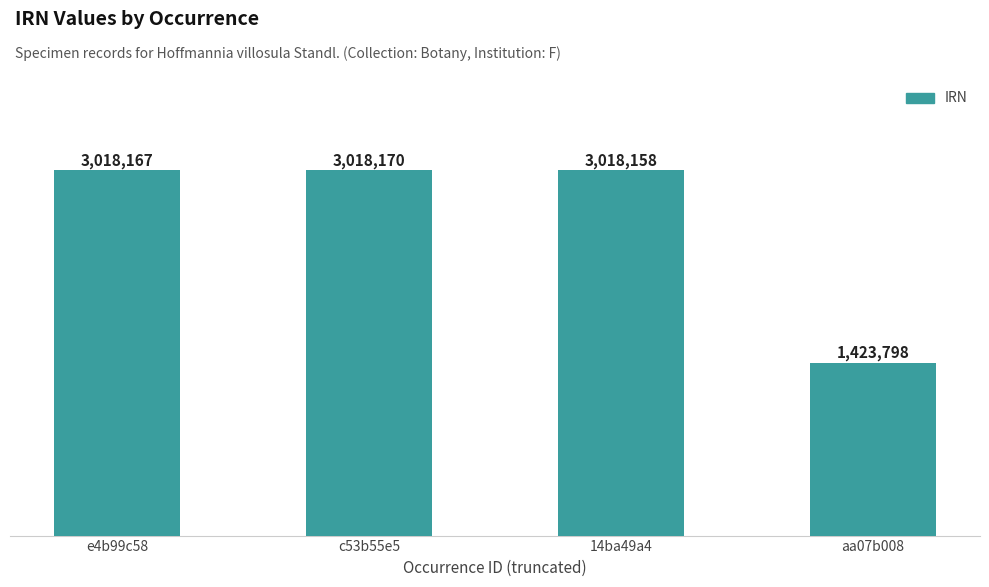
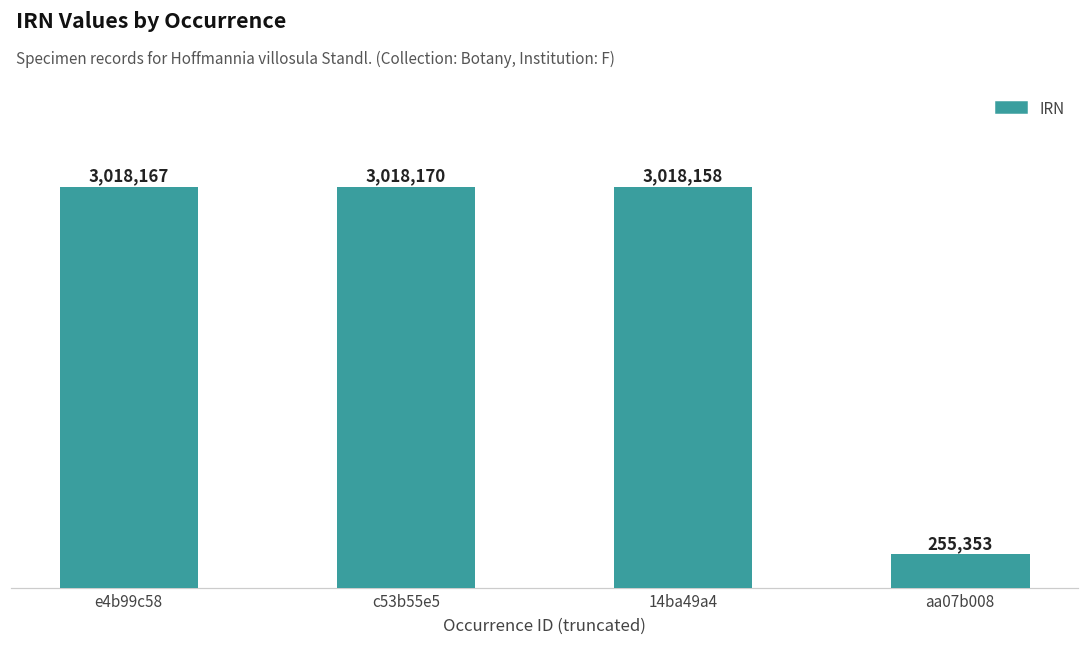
aa07b008: 1,423,798 -> 255,353
